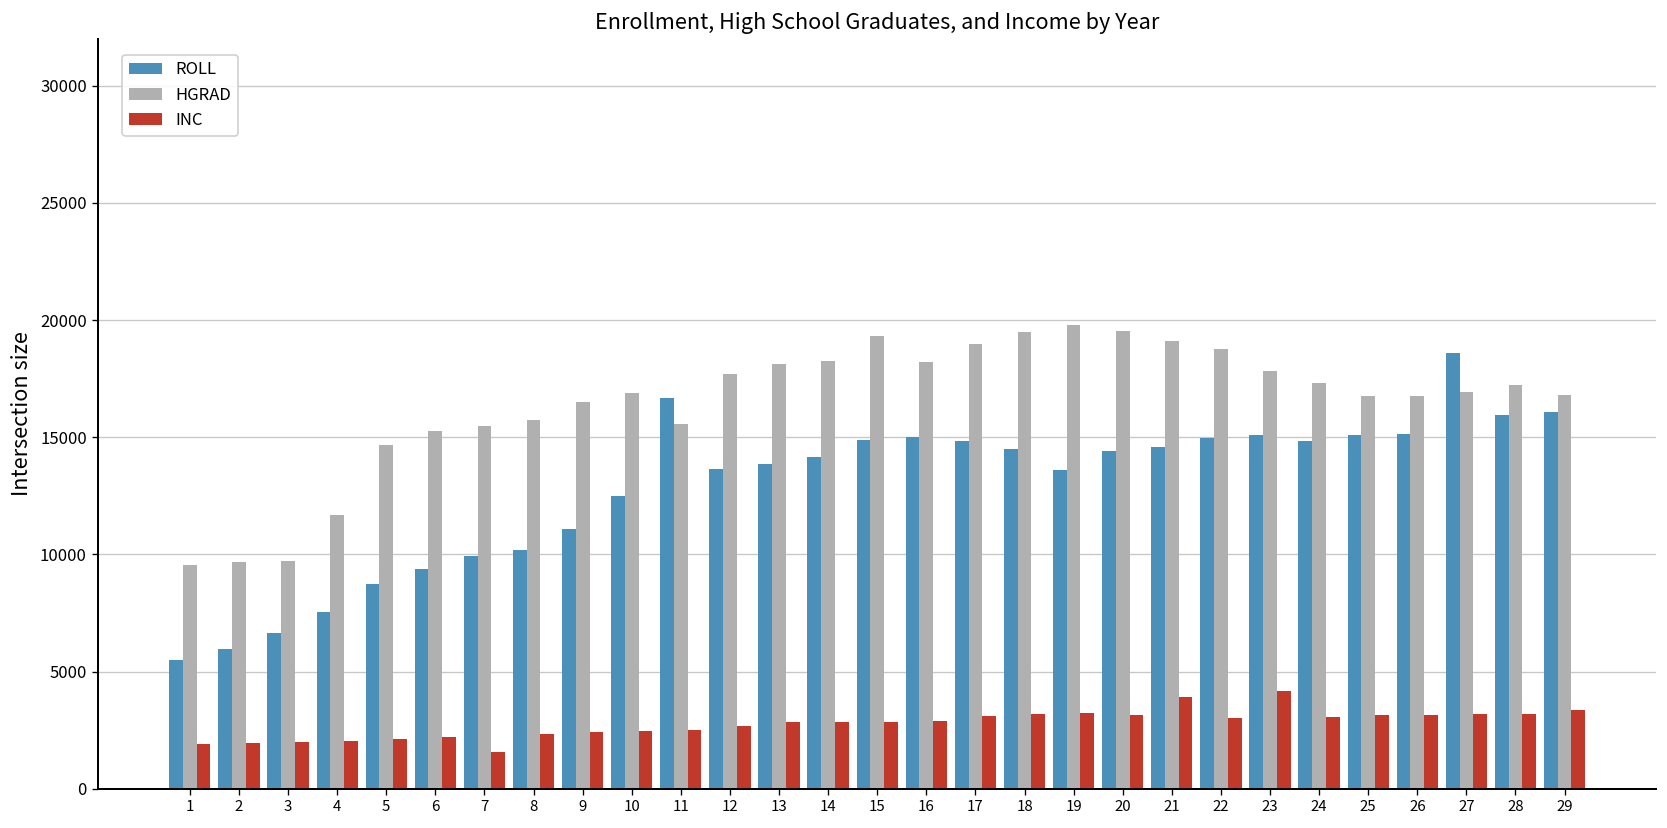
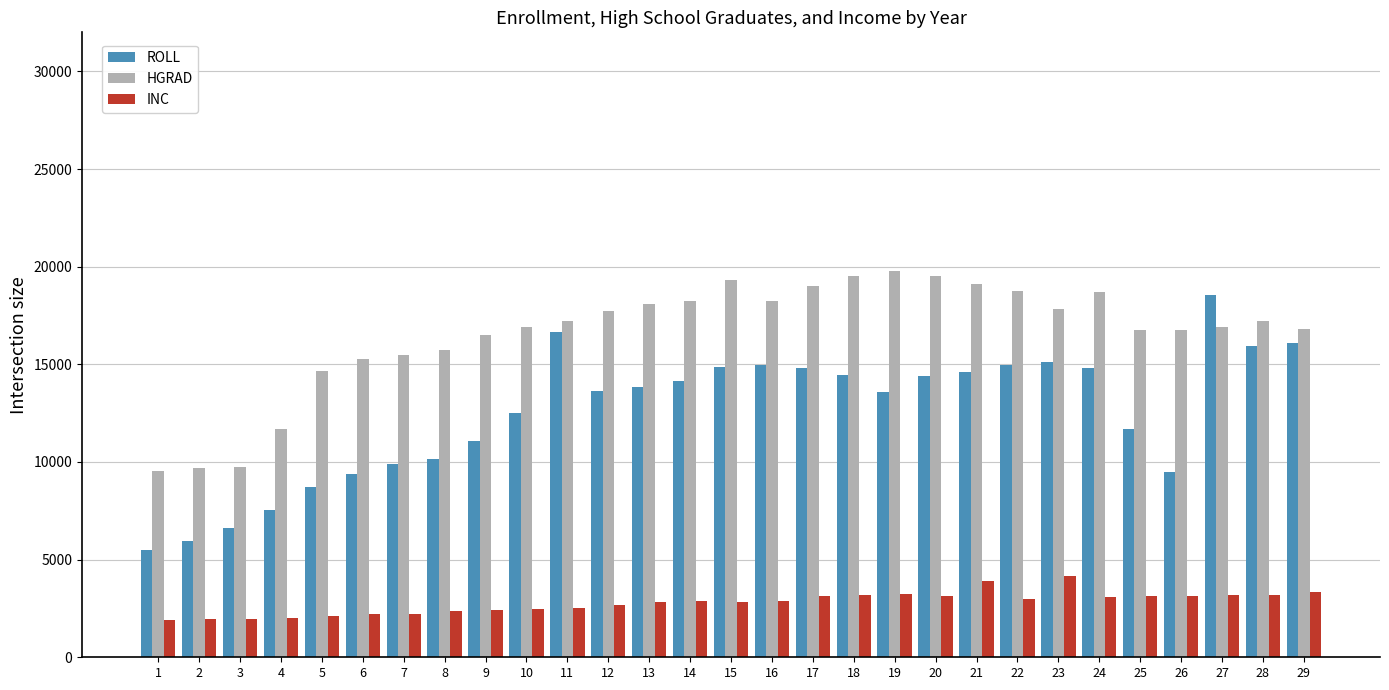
INC, 7: 1600 -> 2200
HGRAD, 11: 15600 -> 17200
HGRAD, 24: 17300 -> 18700
ROLL, 25: 15100 -> 11700
ROLL, 26: 15100 -> 9500
